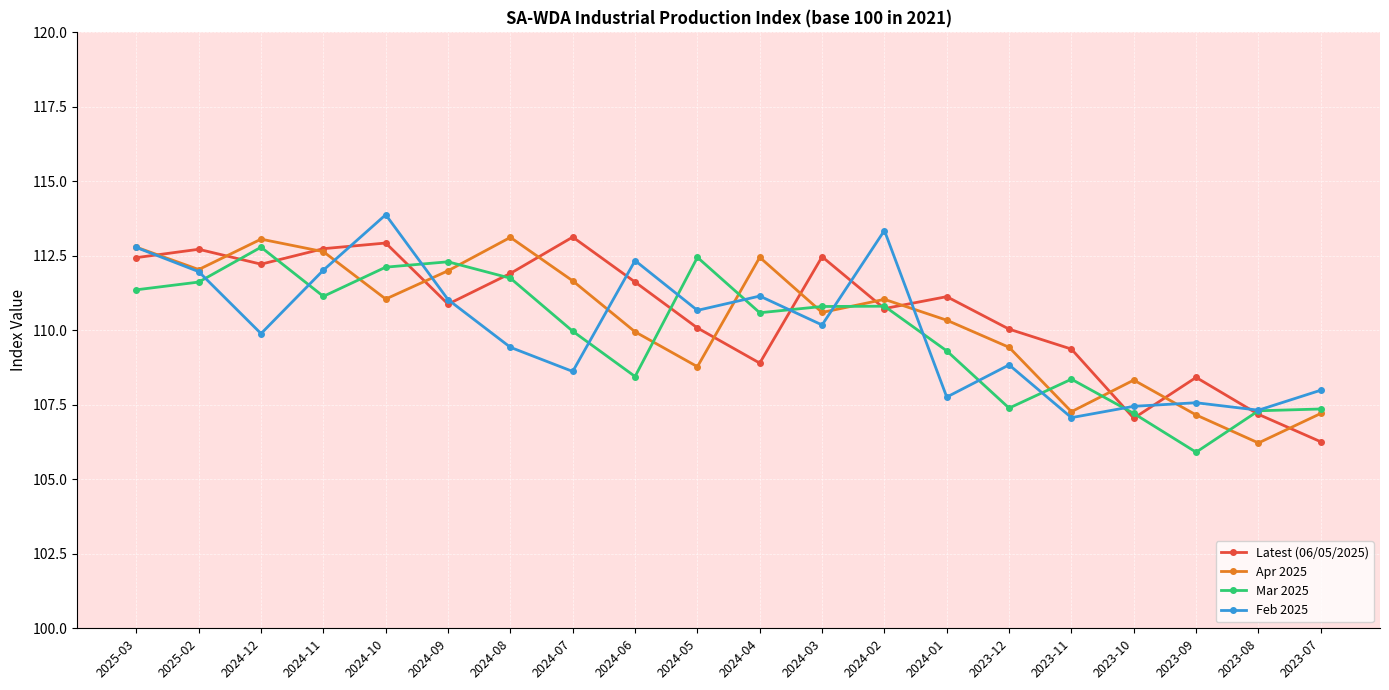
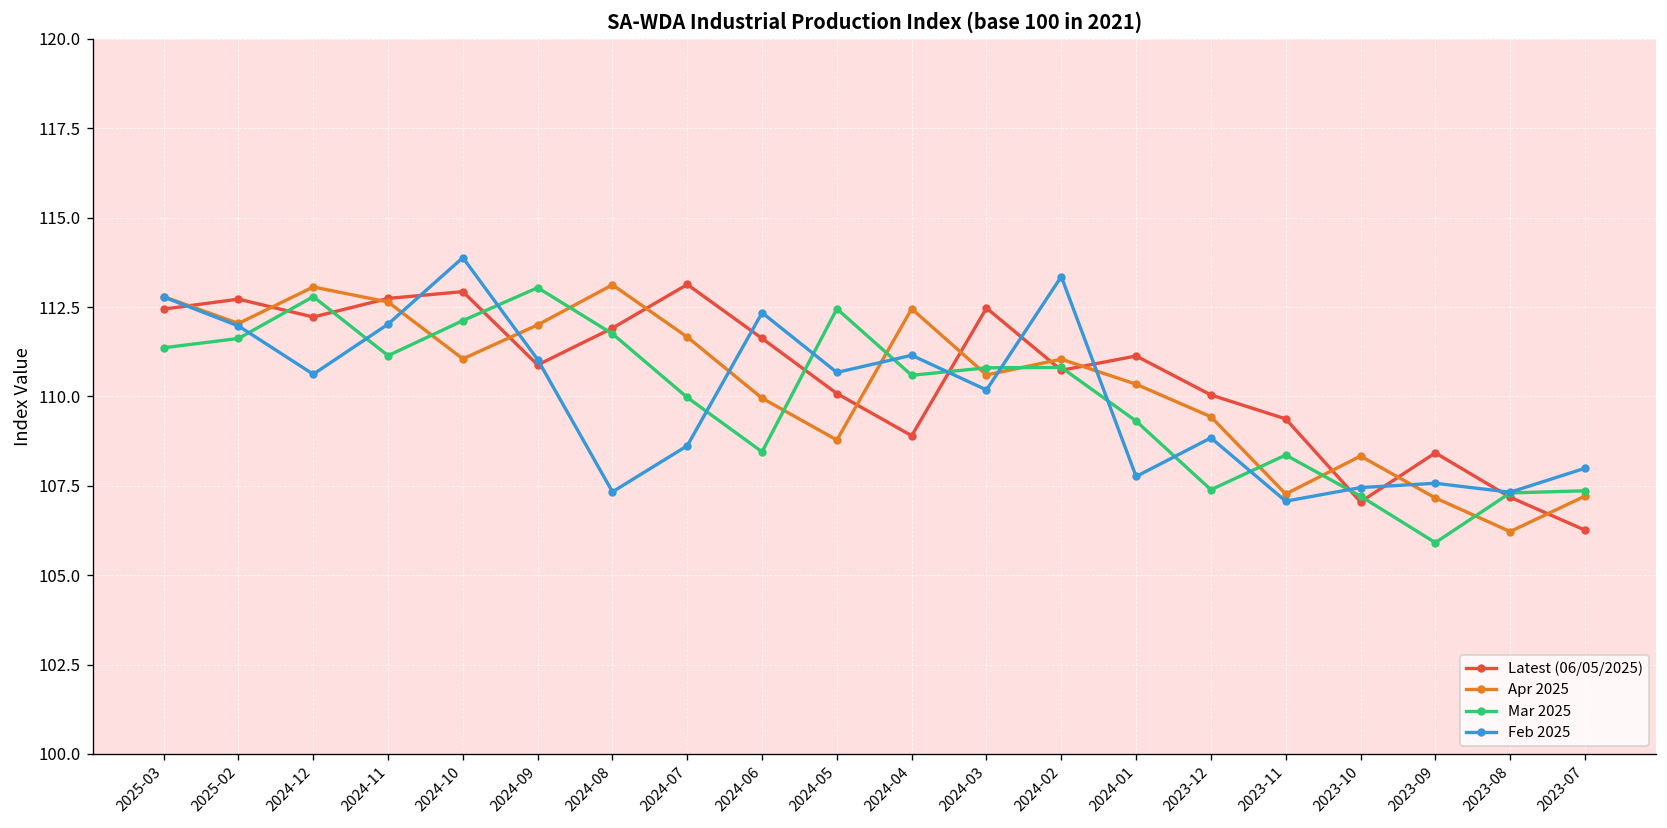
Feb 2025, 2024-12: 109.9 -> 110.6
Mar 2025, 2024-09: 112.3 -> 113.0
Feb 2025, 2024-08: 109.4 -> 107.3
